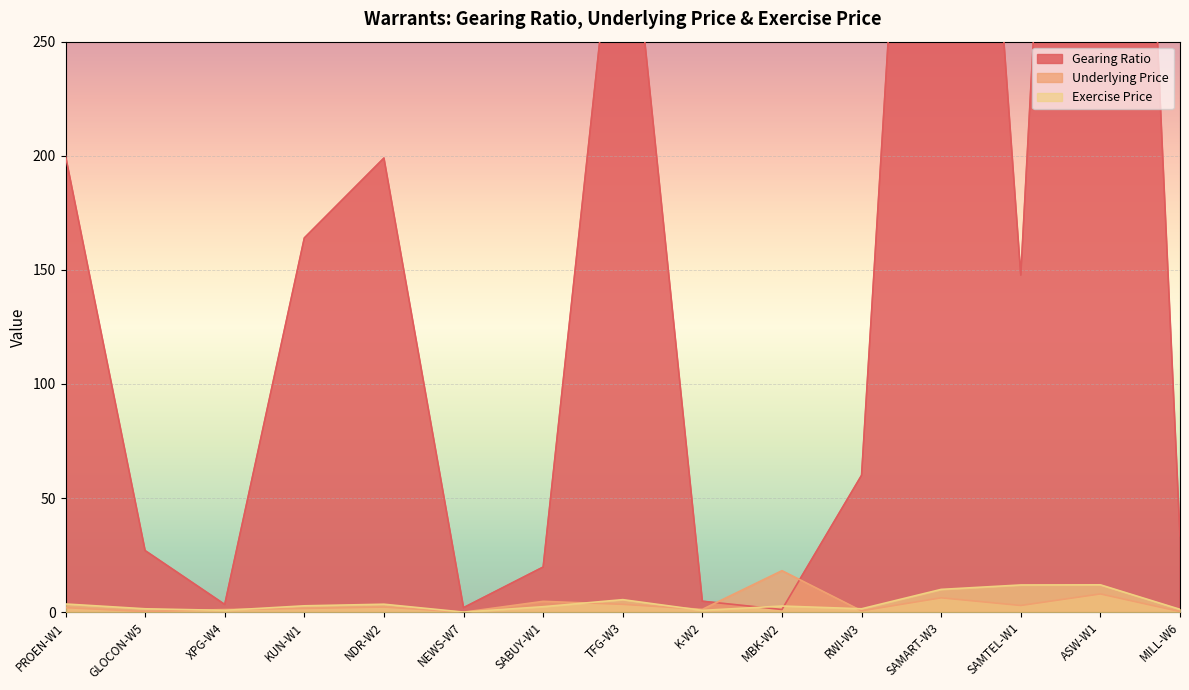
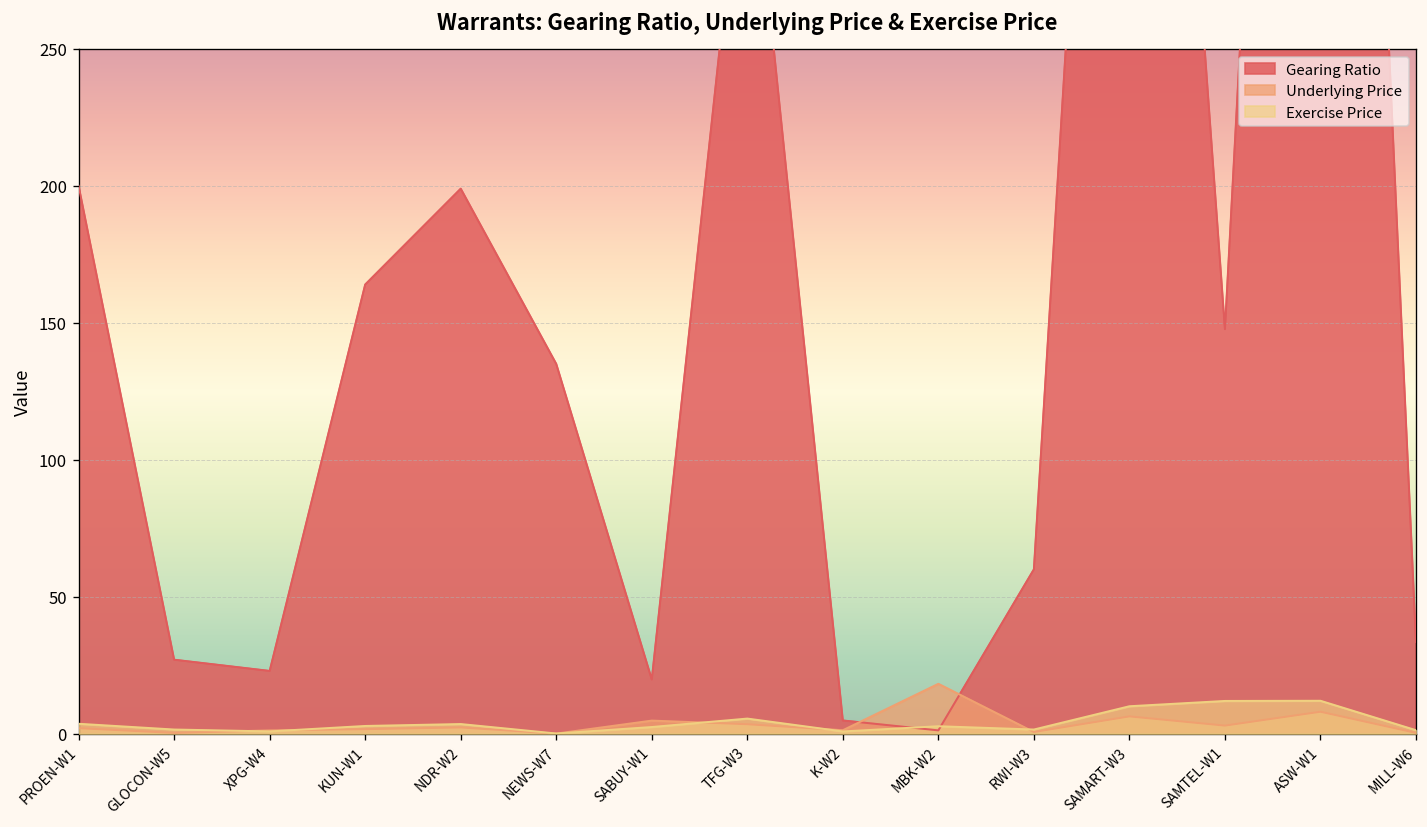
Gearing Ratio, XPG-W4: 3 -> 23
Gearing Ratio, NEWS-W7: 2 -> 135
